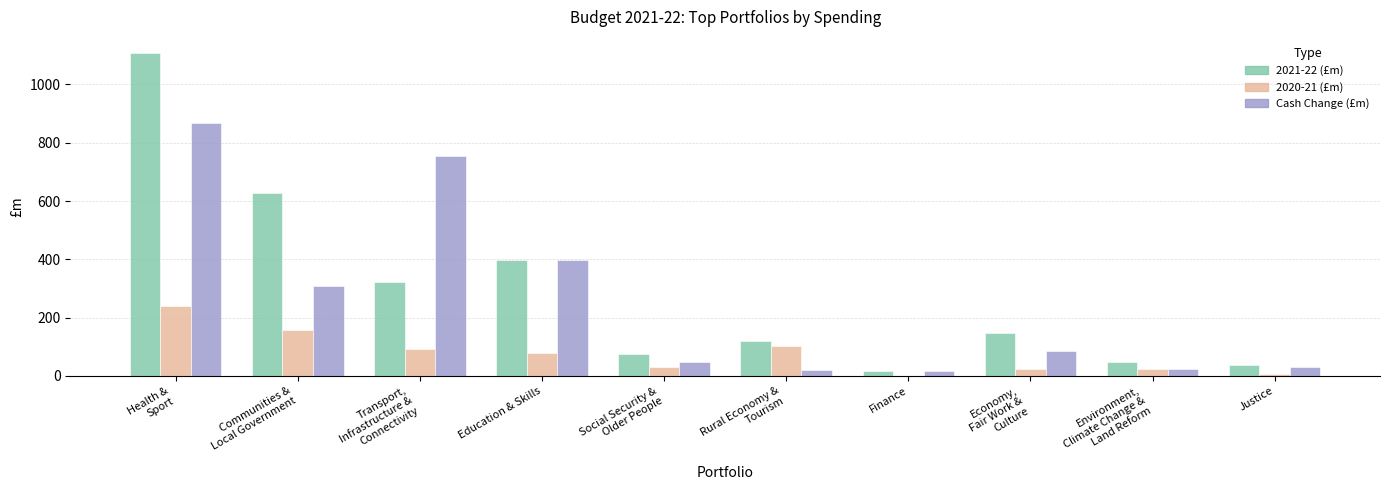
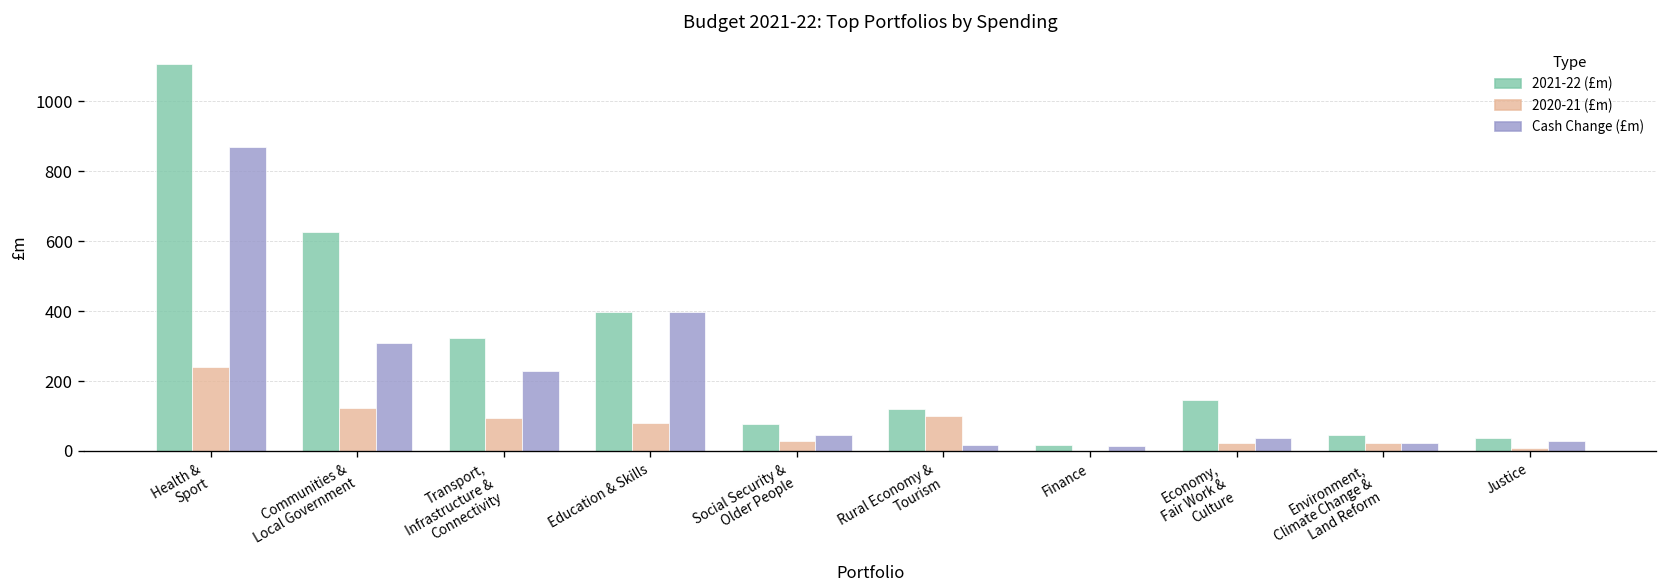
2020-21 (£m), Communities & Local Government: 160 -> 120
Cash Change (£m), Transport, Infrastructure & Connectivity: 760 -> 230
Cash Change (£m), Economy, Fair Work & Culture: 80 -> 40
